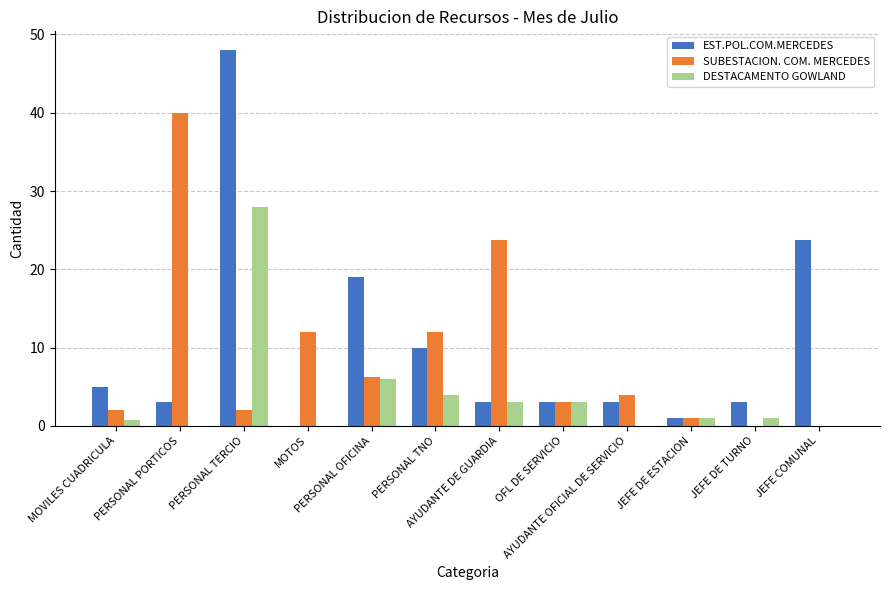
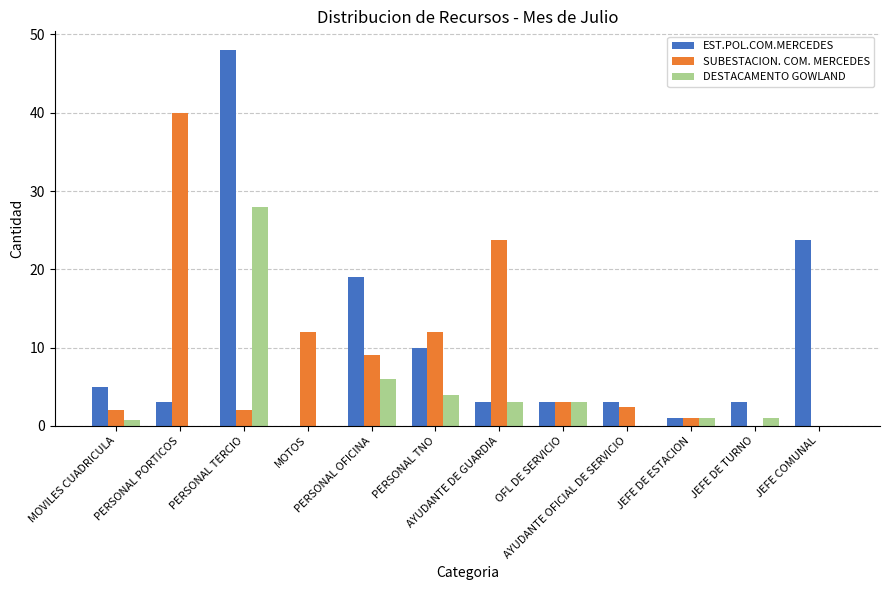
SUBESTACION. COM. MERCEDES, PERSONAL OFICINA: 6 -> 9
SUBESTACION. COM. MERCEDES, AYUDANTE OFICIAL DE SERVICIO: 4 -> 2
